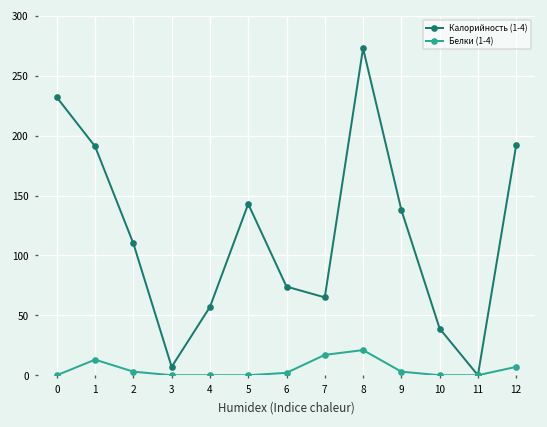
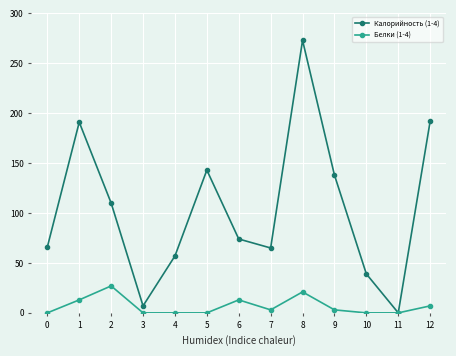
Калорийность (1-4), 0: 230 -> 70
Белки (1-4), 2: 0 -> 30
Белки (1-4), 6: 0 -> 10
Белки (1-4), 7: 20 -> 0
